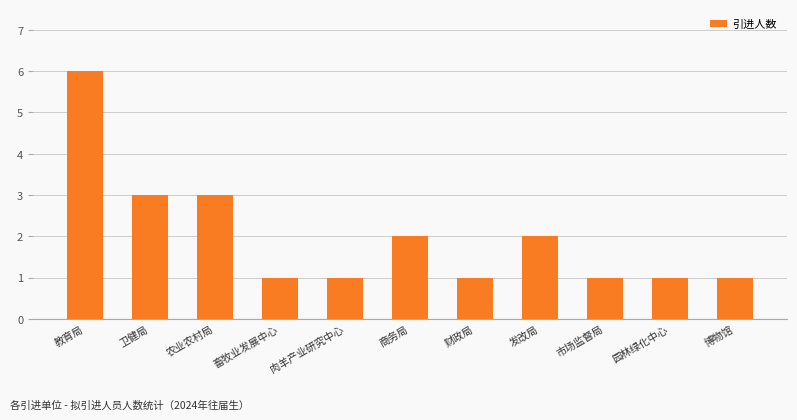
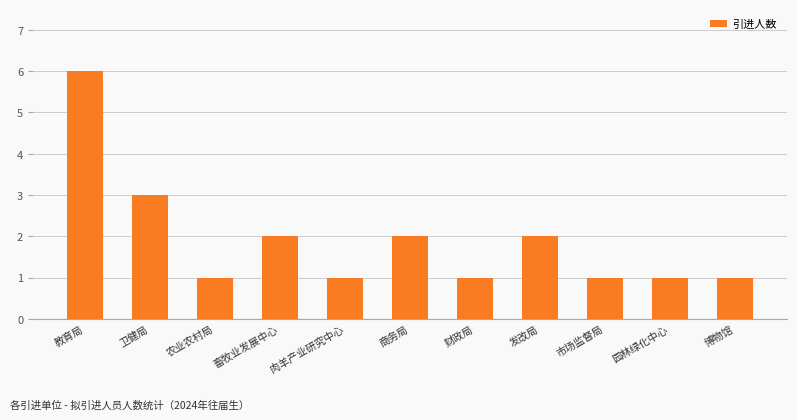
农业农村局: 3 -> 1
畜牧业发展中心: 1 -> 2
